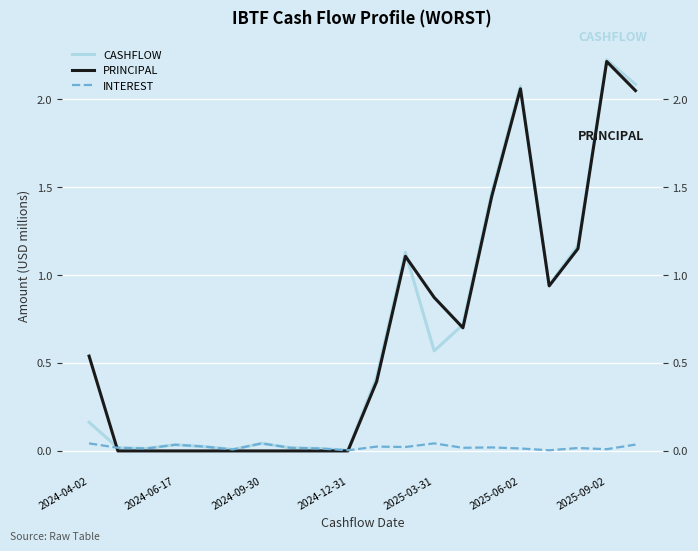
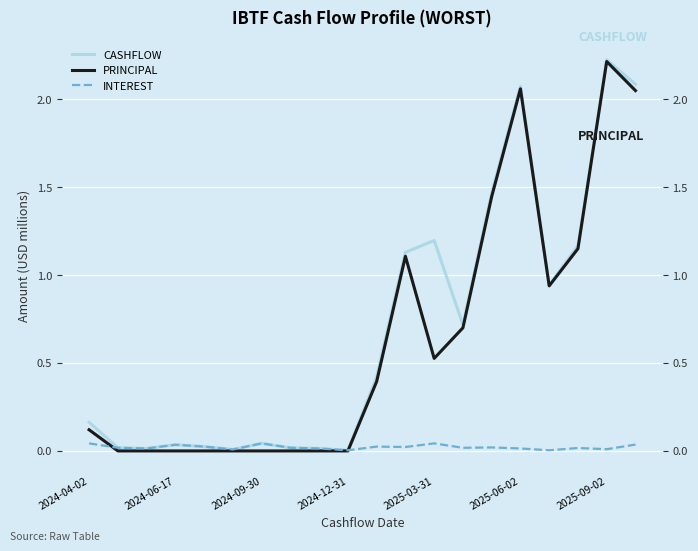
PRINCIPAL, 2024-04-02: 0.54 -> 0.12
CASHFLOW, 2025-03-31: 0.57 -> 1.20
PRINCIPAL, 2025-03-31: 0.87 -> 0.53
